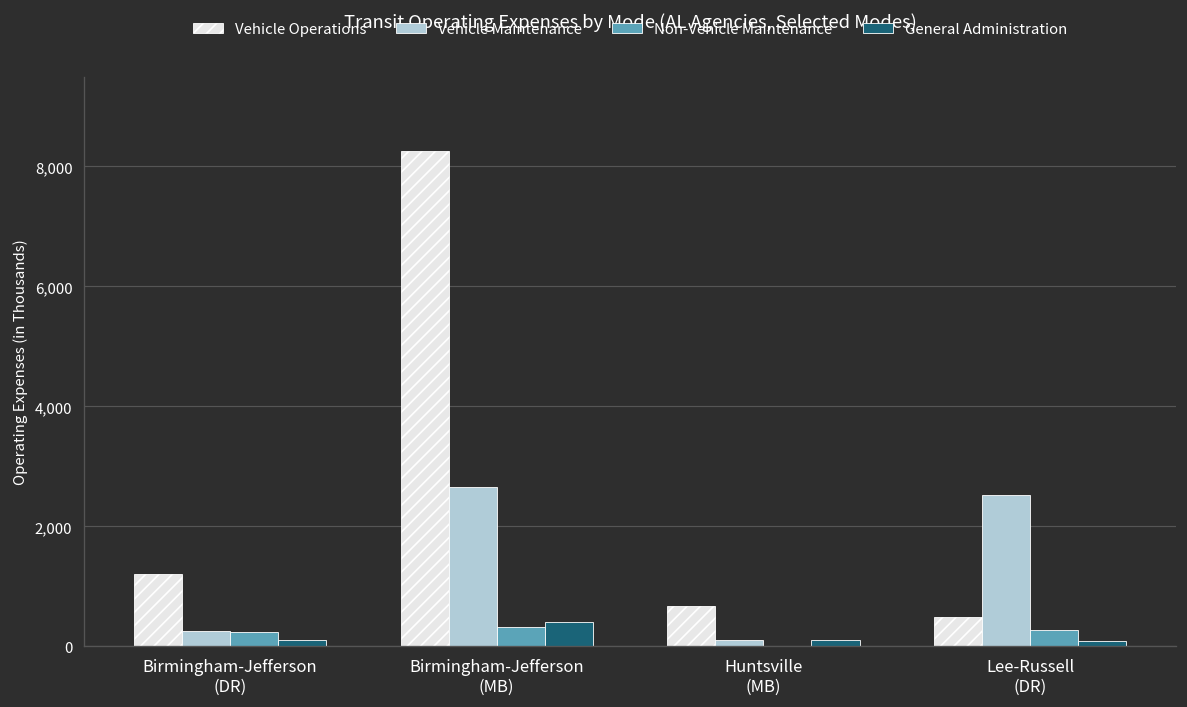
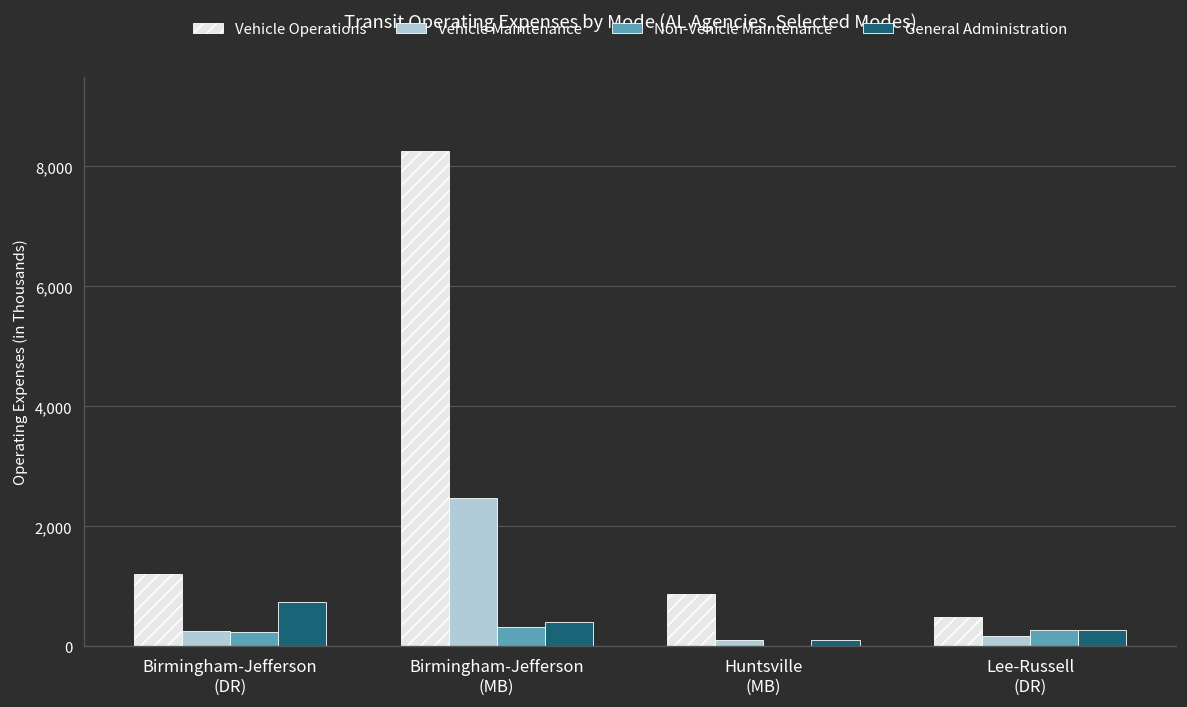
General Administration, Birmingham-Jefferson (DR): 100 -> 700
Vehicle Maintenance, Birmingham-Jefferson (MB): 2,700 -> 2,500
Vehicle Operations, Huntsville (MB): 700 -> 900
Vehicle Maintenance, Lee-Russell (DR): 2,500 -> 200
General Administration, Lee-Russell (DR): 100 -> 300
